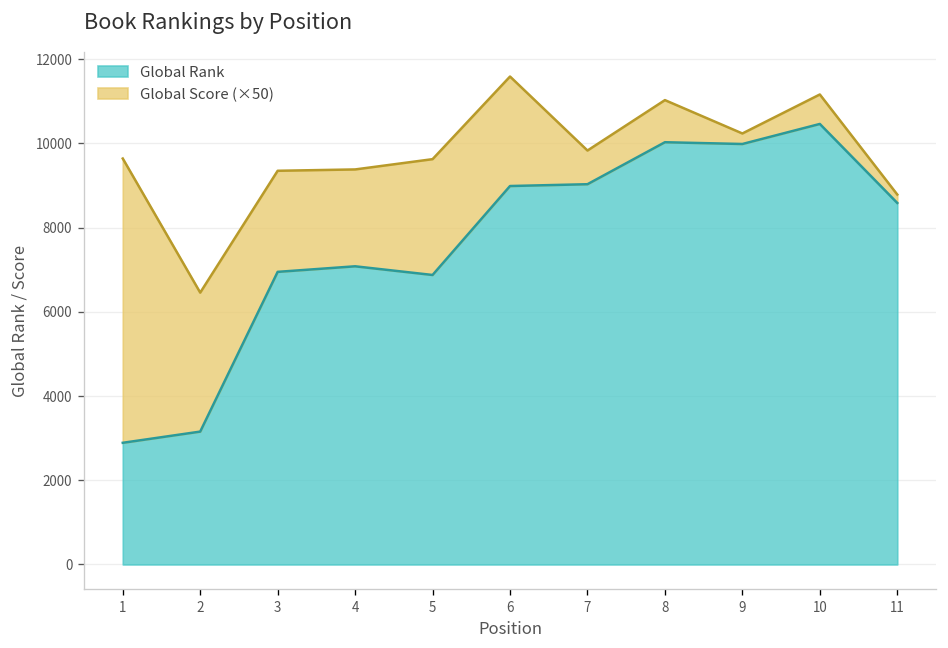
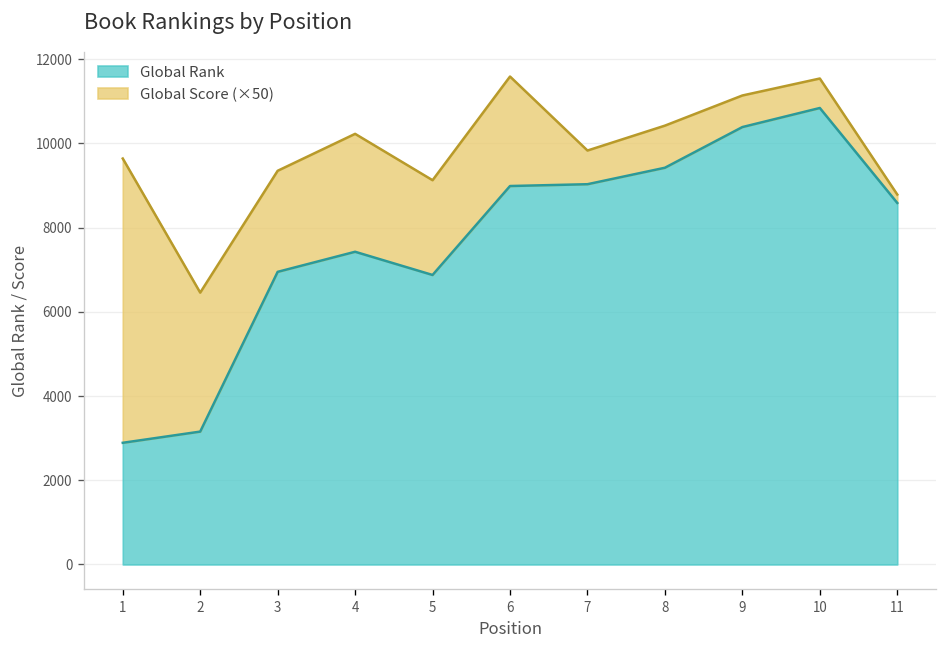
Global Rank, 4: 7100 -> 7400
Global Score (×50), 4: 2300 -> 2800
Global Score (×50), 5: 2800 -> 2300
Global Rank, 8: 10000 -> 9400
Global Rank, 9: 10000 -> 10400
Global Score (×50), 9: 300 -> 800
Global Rank, 10: 10500 -> 10800
